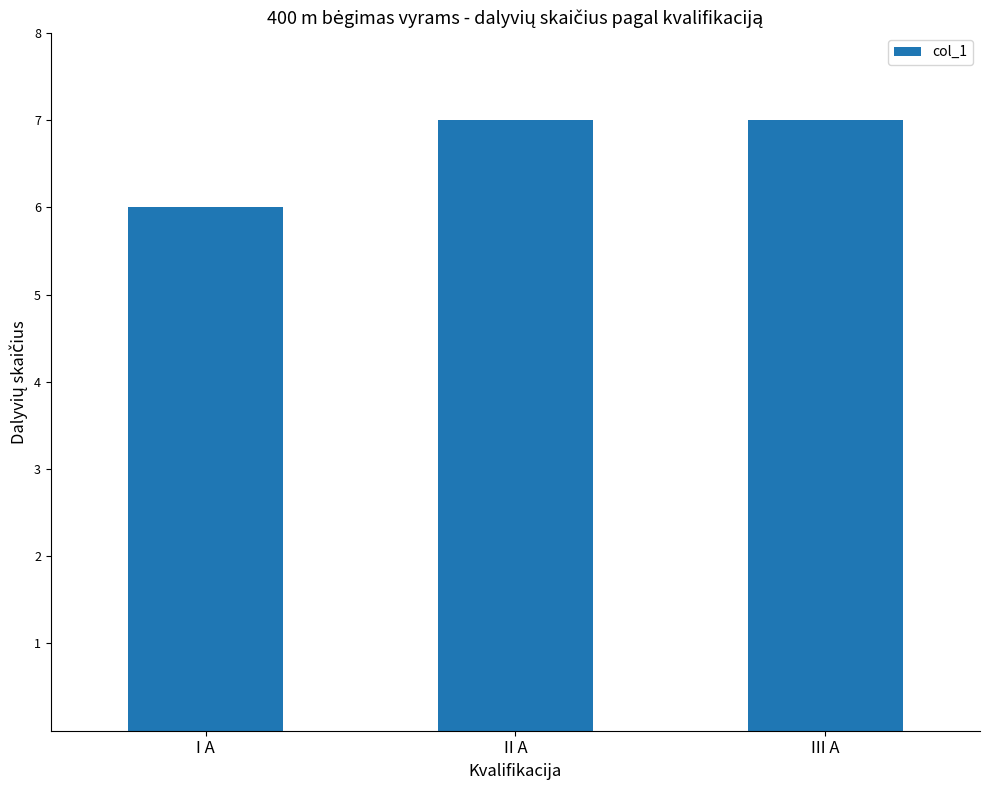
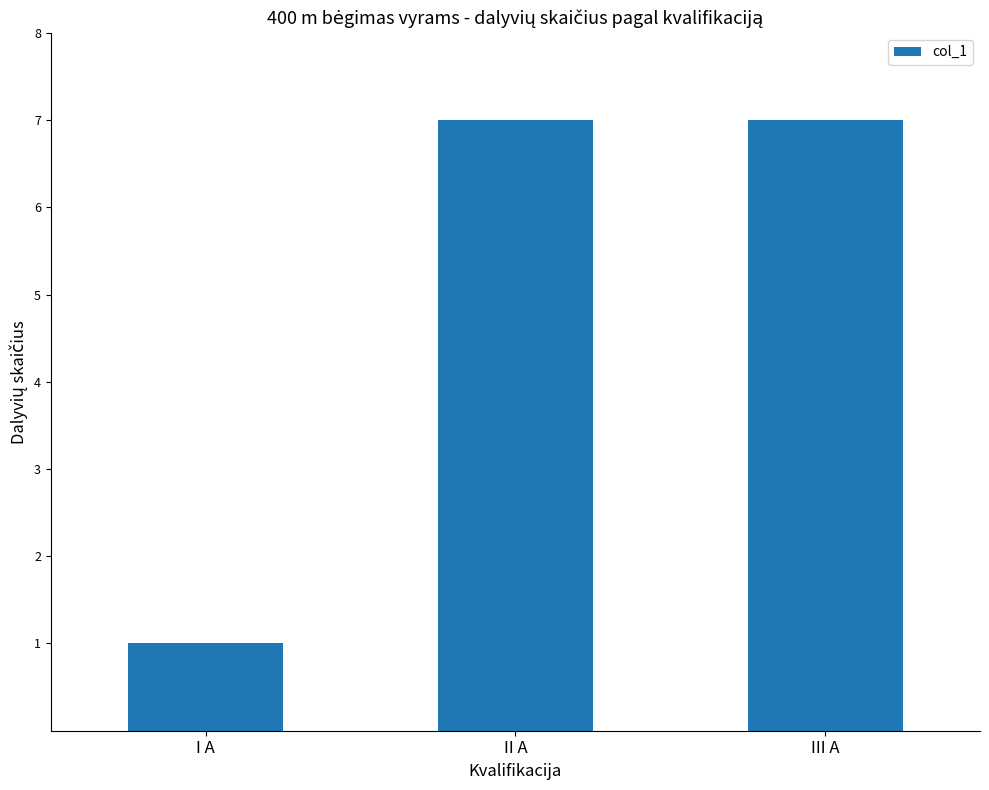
I A: 6 -> 1
